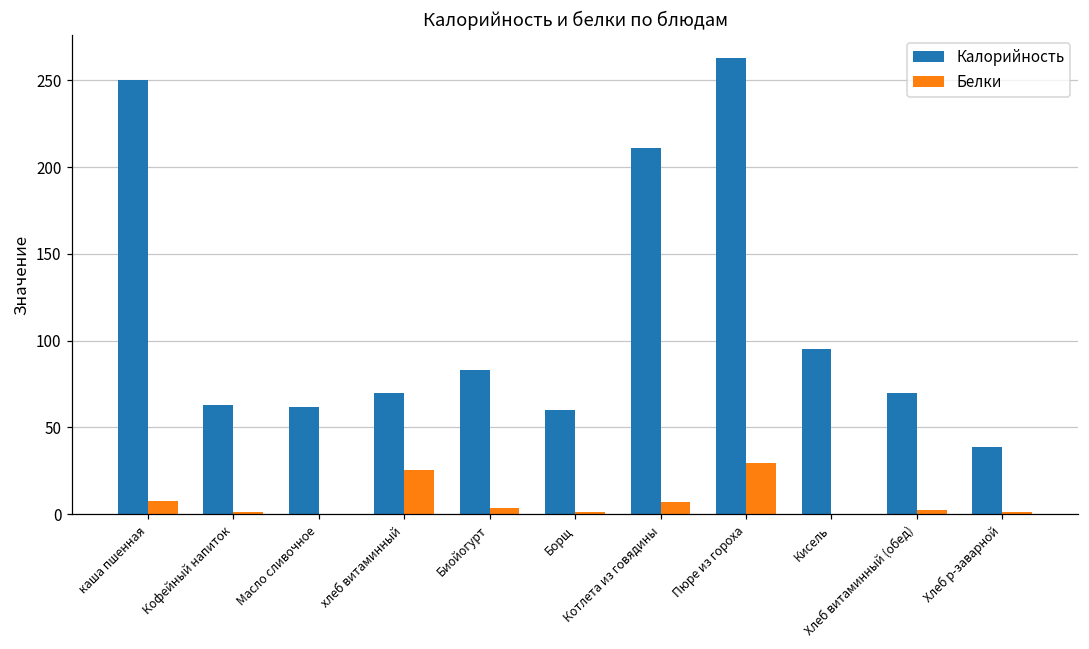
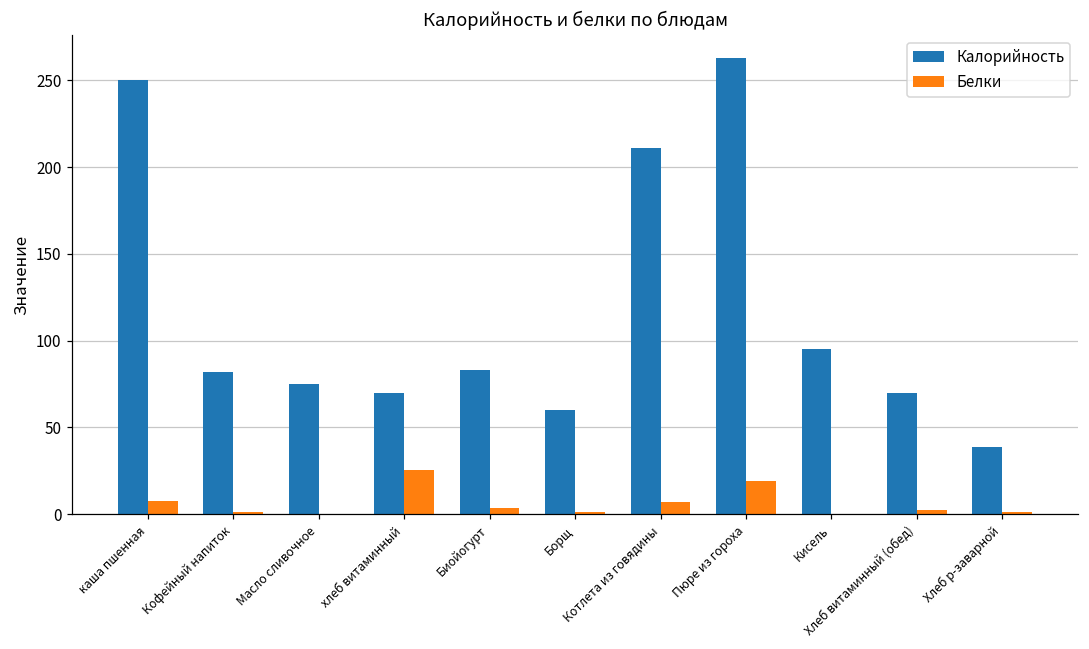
Калорийность, Кофейный напиток: 63 -> 82
Калорийность, Масло сливочное: 62 -> 75
Белки, Пюре из гороха: 30 -> 19
